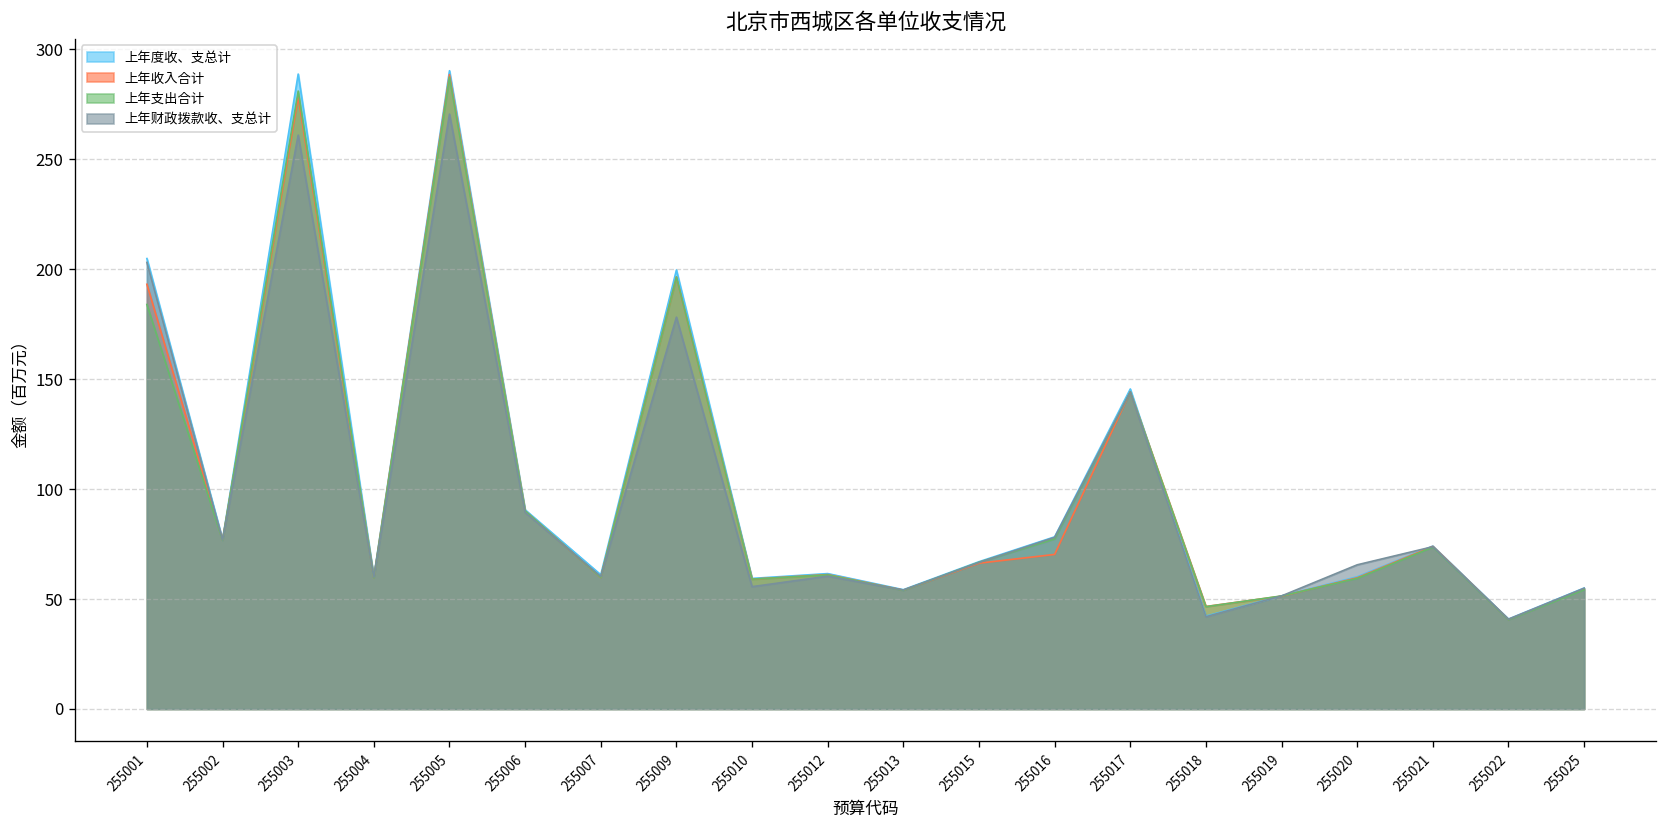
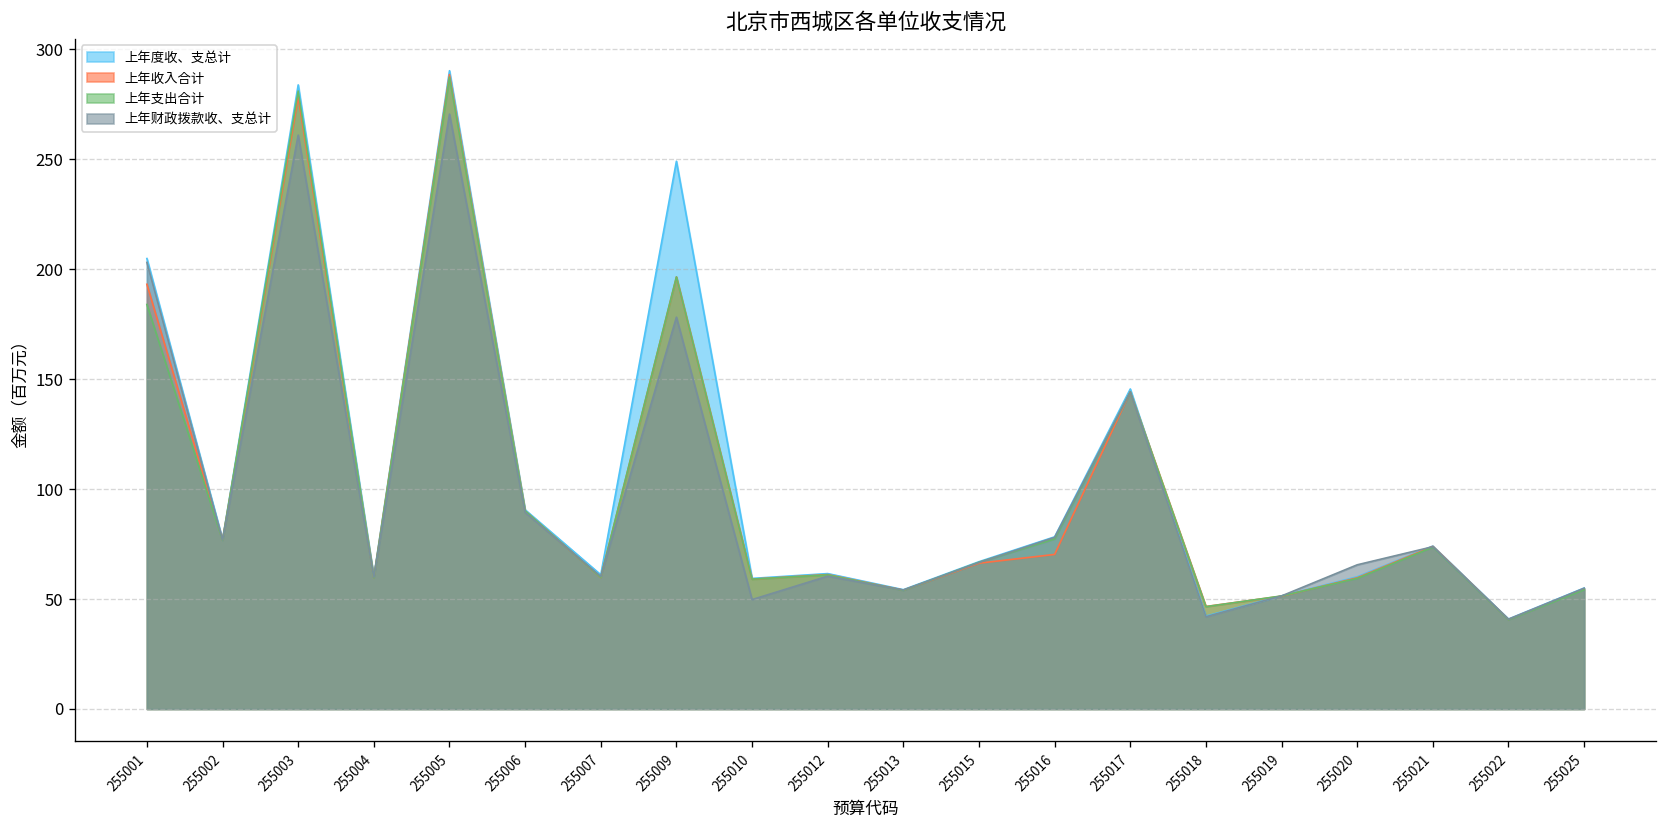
上年度收、支总计, 255003: 289 -> 284
上年度收、支总计, 255009: 200 -> 249
上年财政拨款收、支总计, 255010: 56 -> 50
